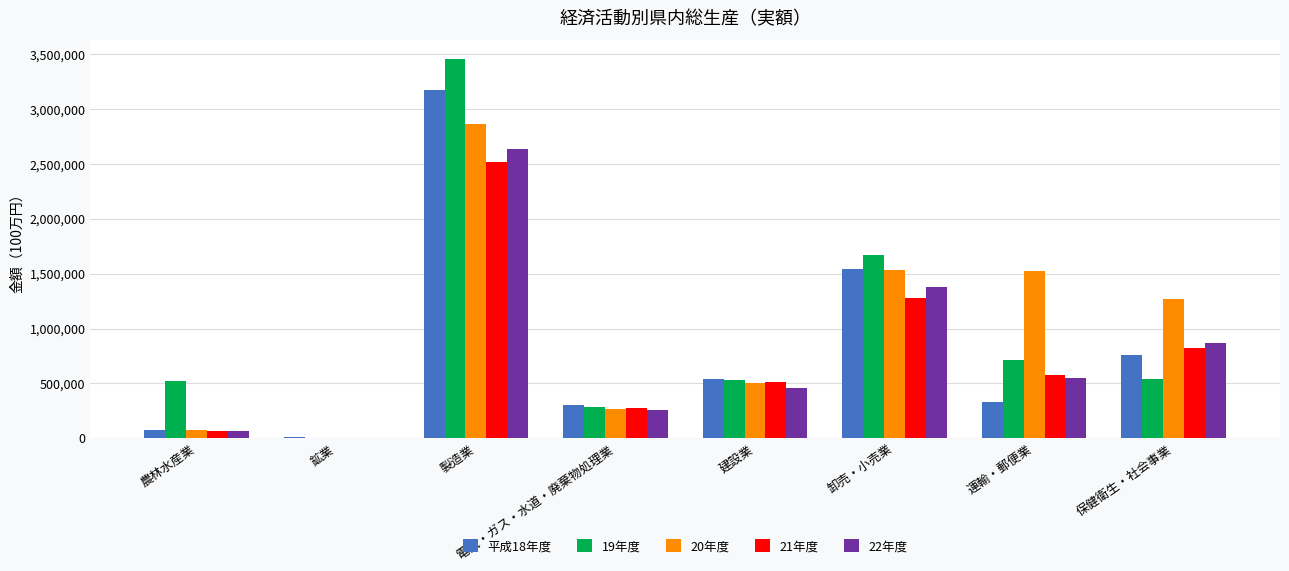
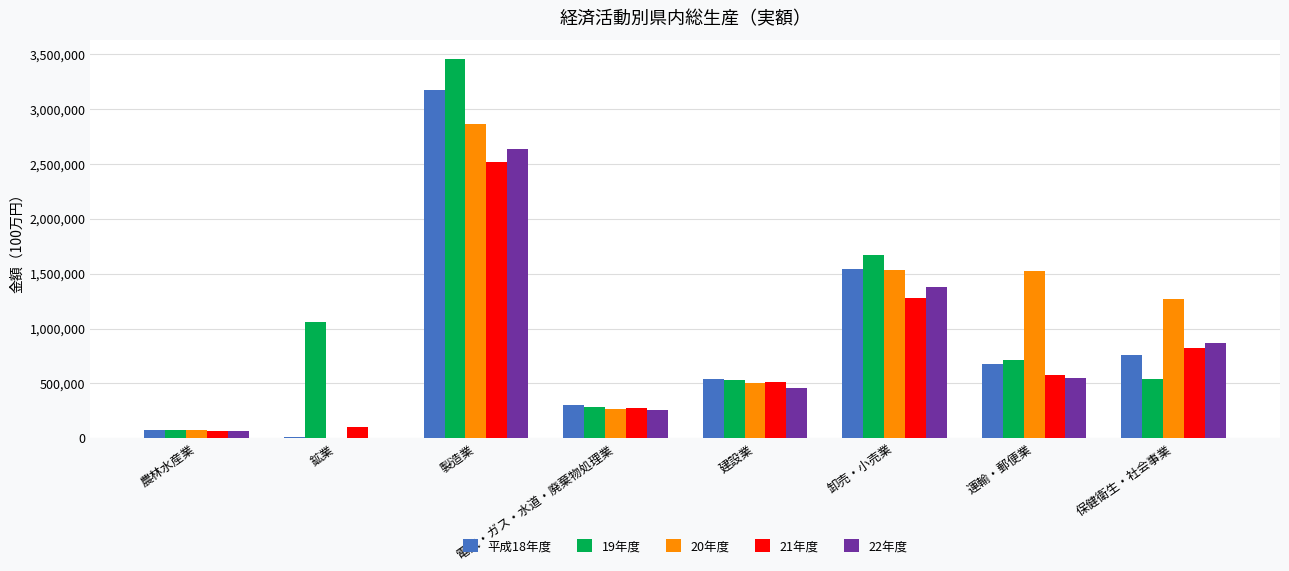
19年度, 農林水産業: 520,000 -> 70,000
19年度, 鉱業: 10,000 -> 1,060,000
21年度, 鉱業: 0 -> 100,000
平成18年度, 運輸・郵便業: 330,000 -> 680,000
